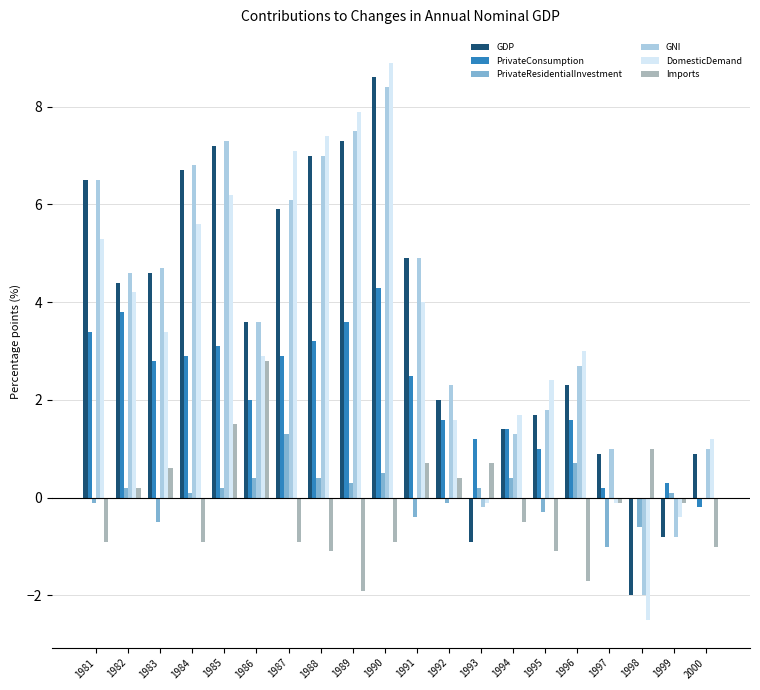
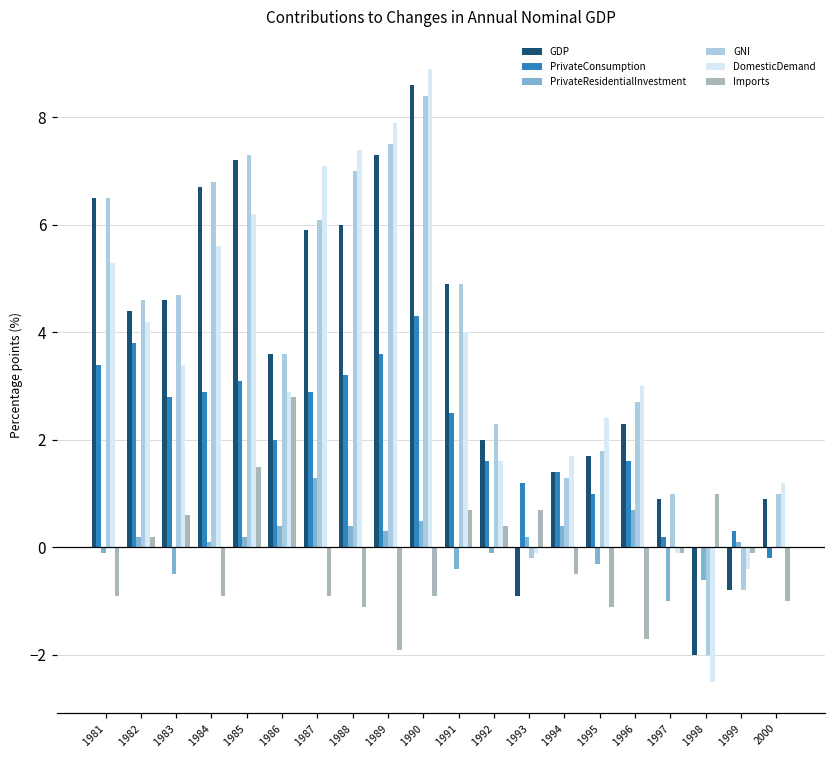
GDP, 1988: 7 -> 6
